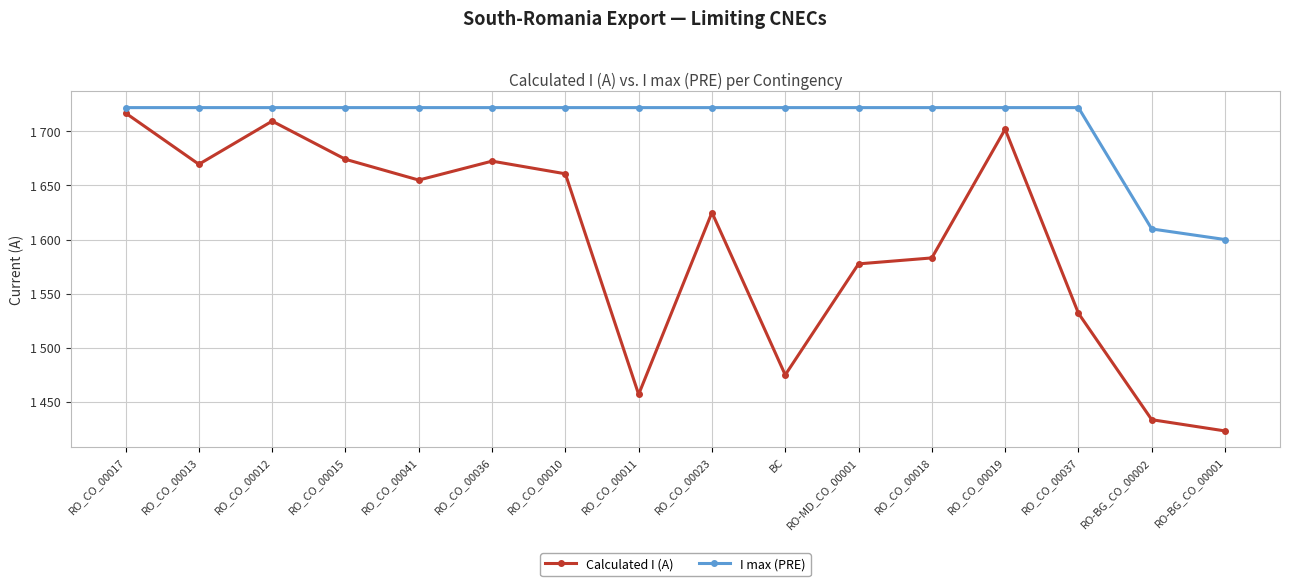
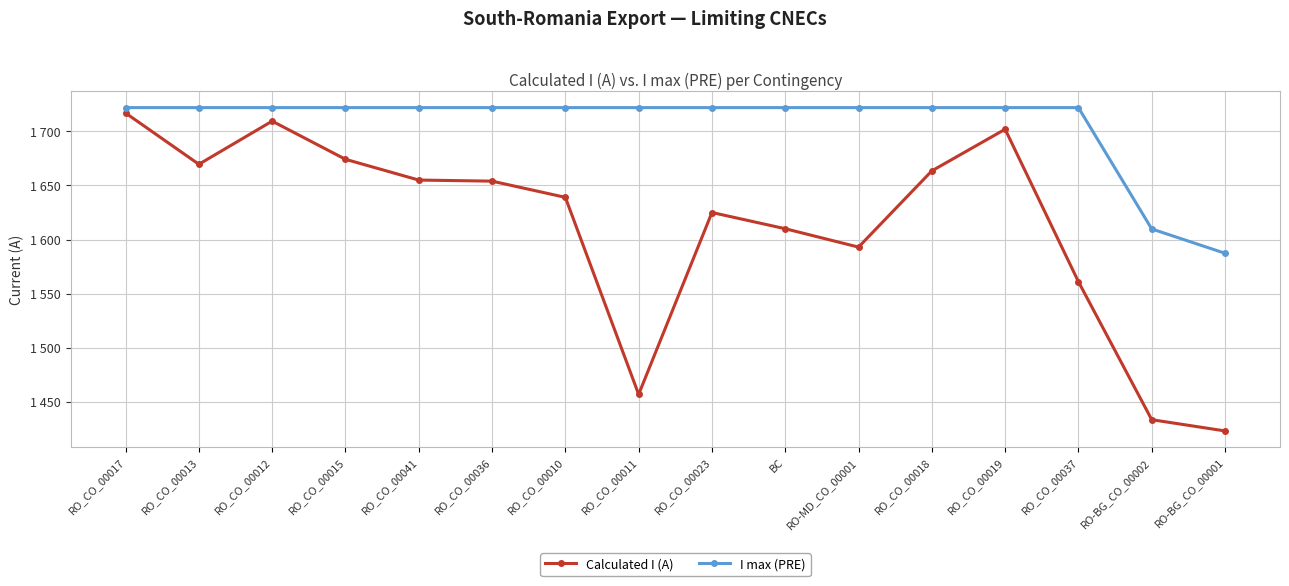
Calculated I (A), RO_CO_00036: 1673 -> 1654
Calculated I (A), RO_CO_00010: 1661 -> 1639
Calculated I (A), BC: 1475 -> 1610
Calculated I (A), RO-MD_CO_00001: 1578 -> 1593
Calculated I (A), RO_CO_00018: 1583 -> 1664
Calculated I (A), RO_CO_00037: 1532 -> 1561
I max (PRE), RO-BG_CO_00001: 1600 -> 1587
